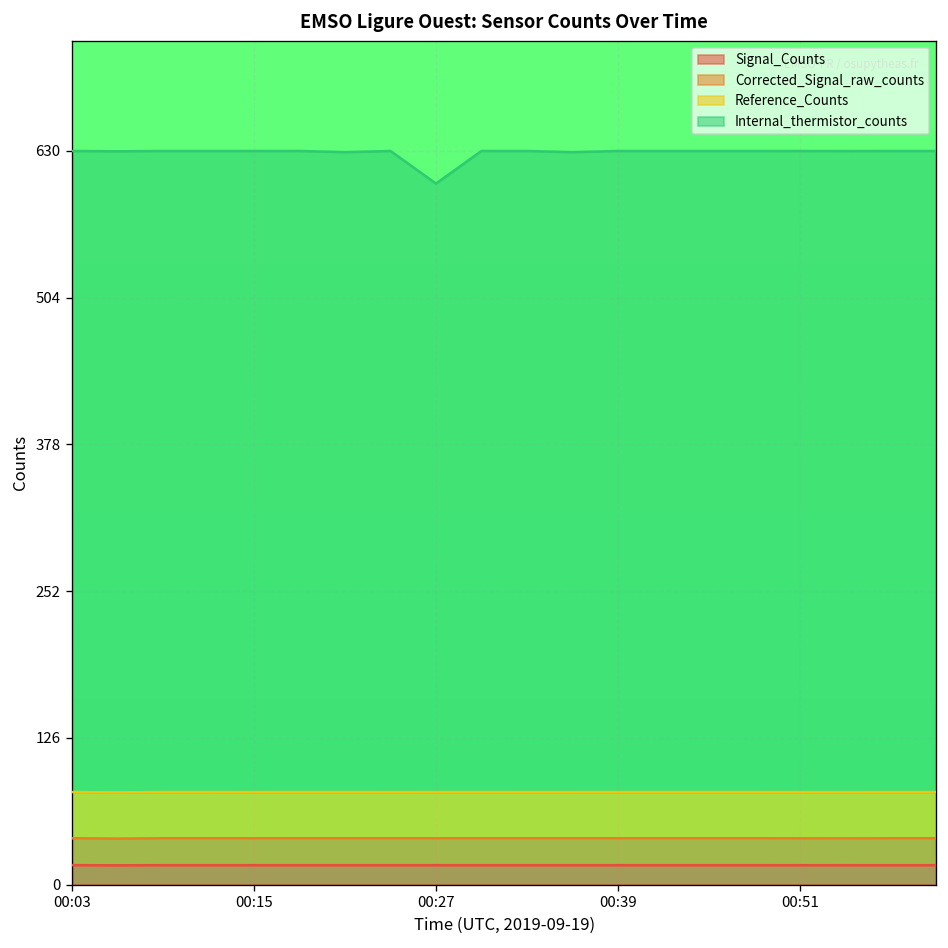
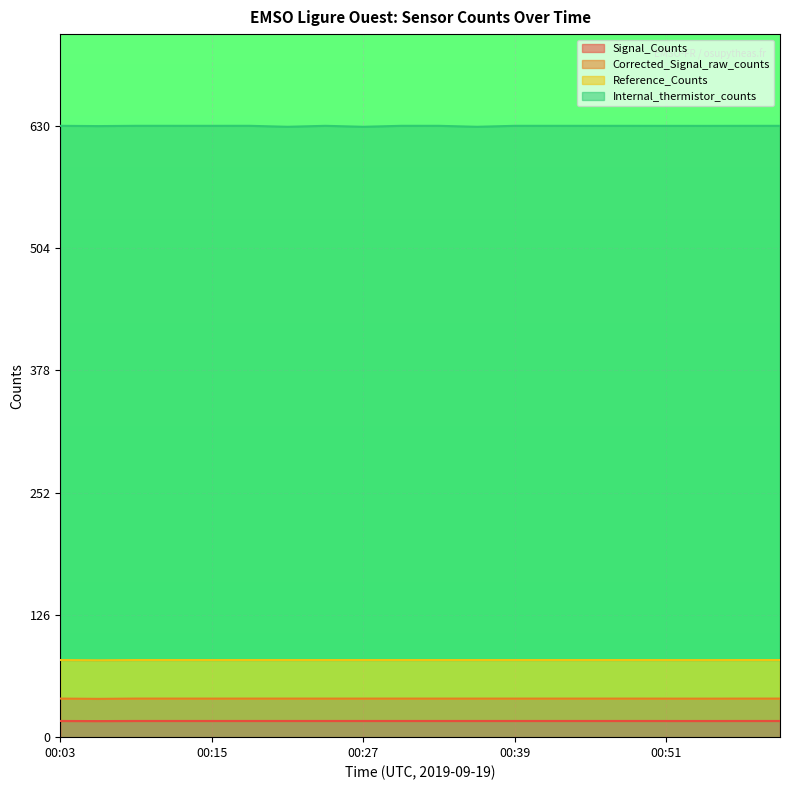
Internal_thermistor_counts, 00:27: 520 -> 550
